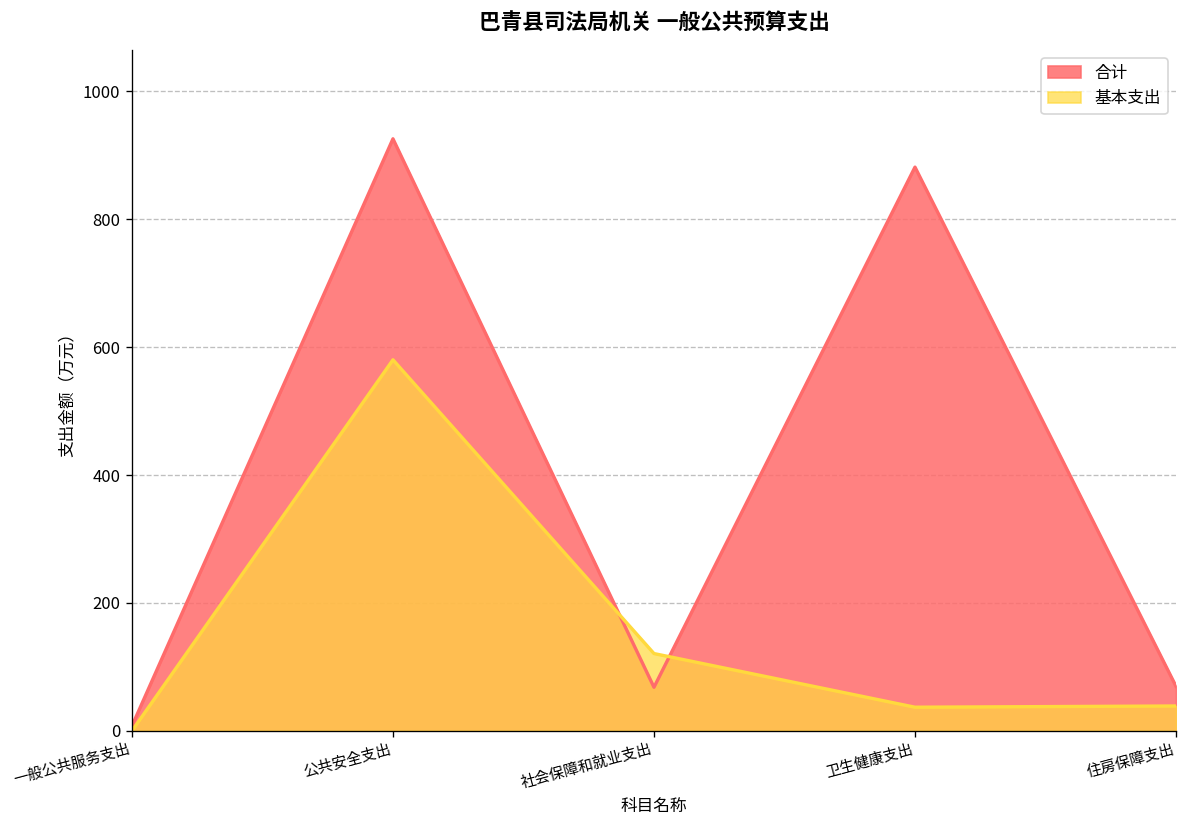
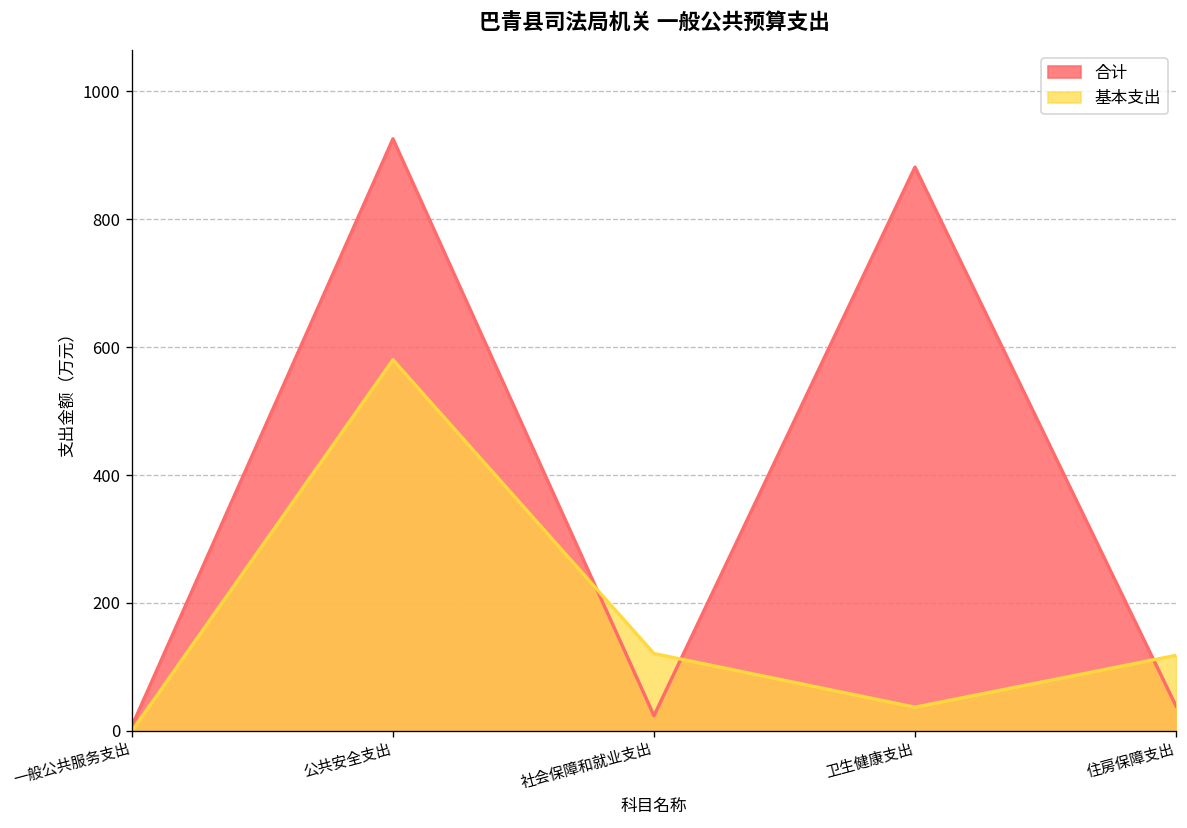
合计, 社会保障和就业支出: 70 -> 20
合计, 住房保障支出: 70 -> 40
基本支出, 住房保障支出: 40 -> 120
